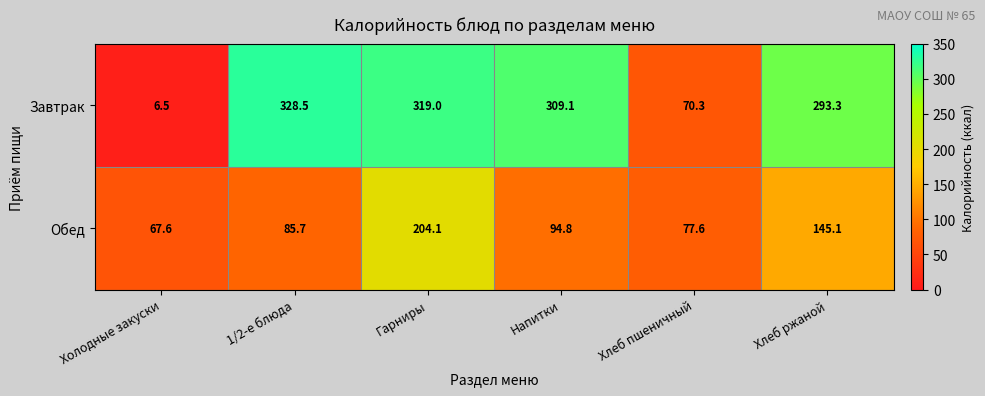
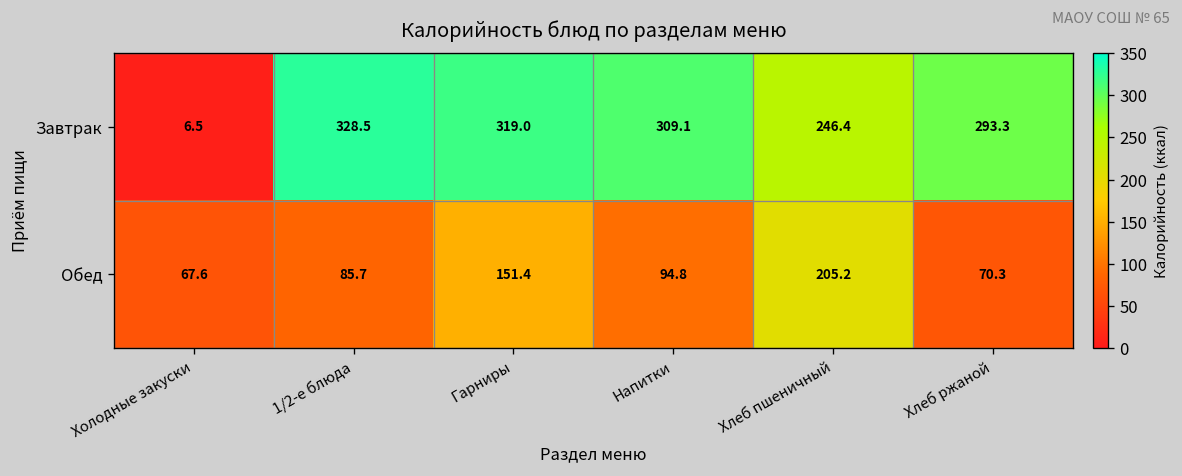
Завтрак, Хлеб пшеничный: 70.3 -> 246.4
Обед, Гарниры: 204.1 -> 151.4
Обед, Хлеб пшеничный: 77.6 -> 205.2
Обед, Хлеб ржаной: 145.1 -> 70.3
